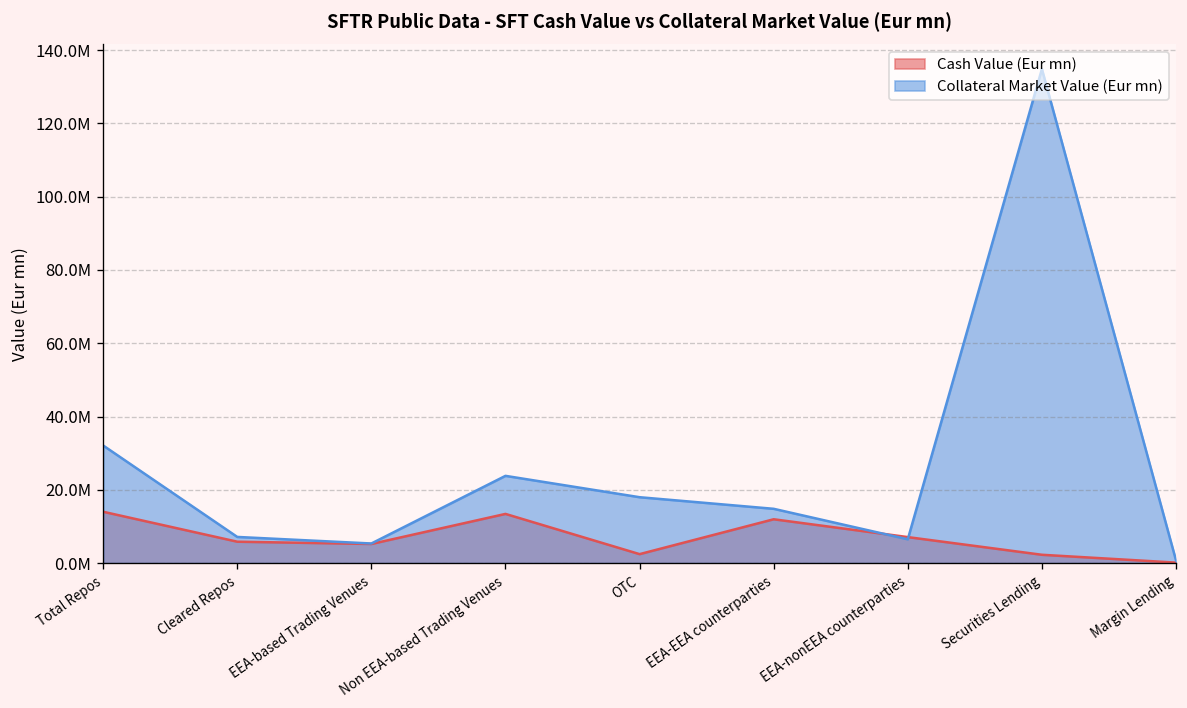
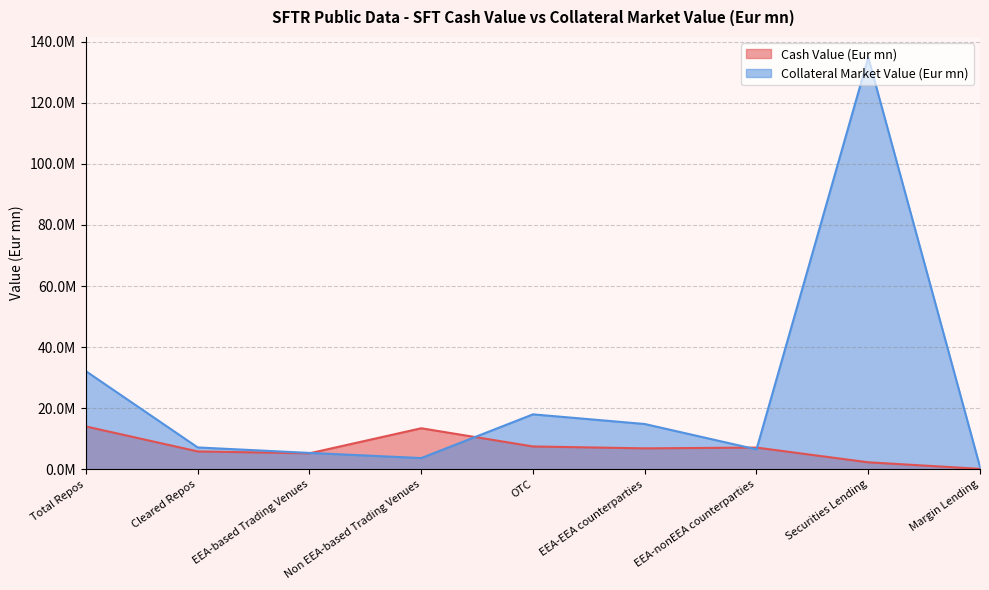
Collateral Market Value (Eur mn), Non EEA-based Trading Venues: 24000000 -> 4000000
Cash Value (Eur mn), OTC: 2000000 -> 7000000
Cash Value (Eur mn), EEA-EEA counterparties: 12000000 -> 7000000
